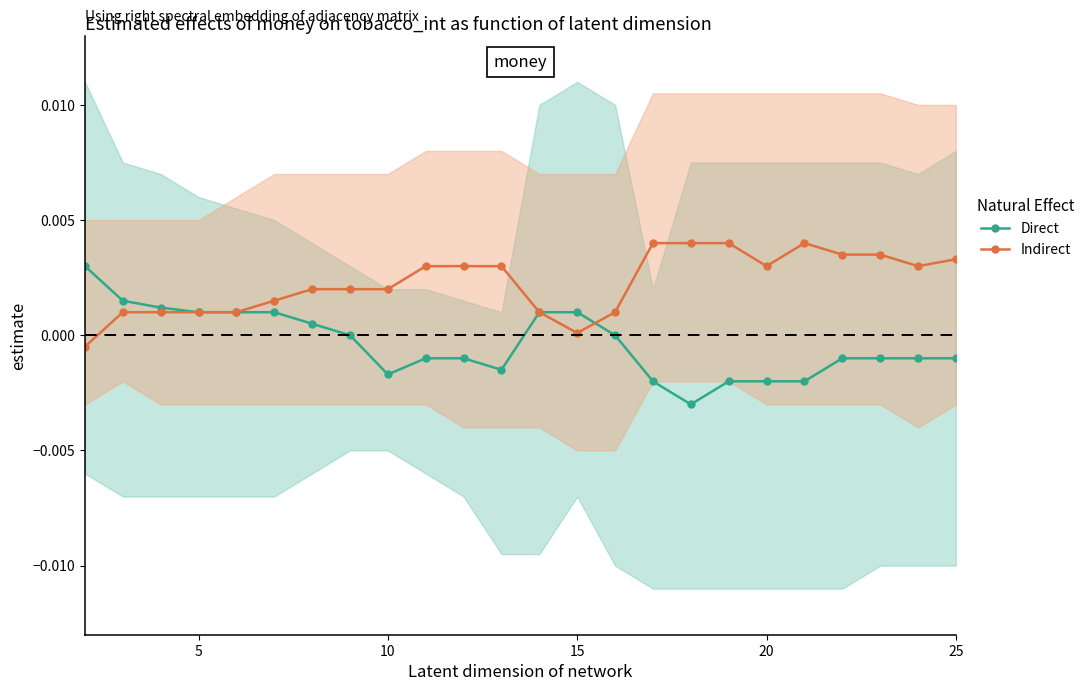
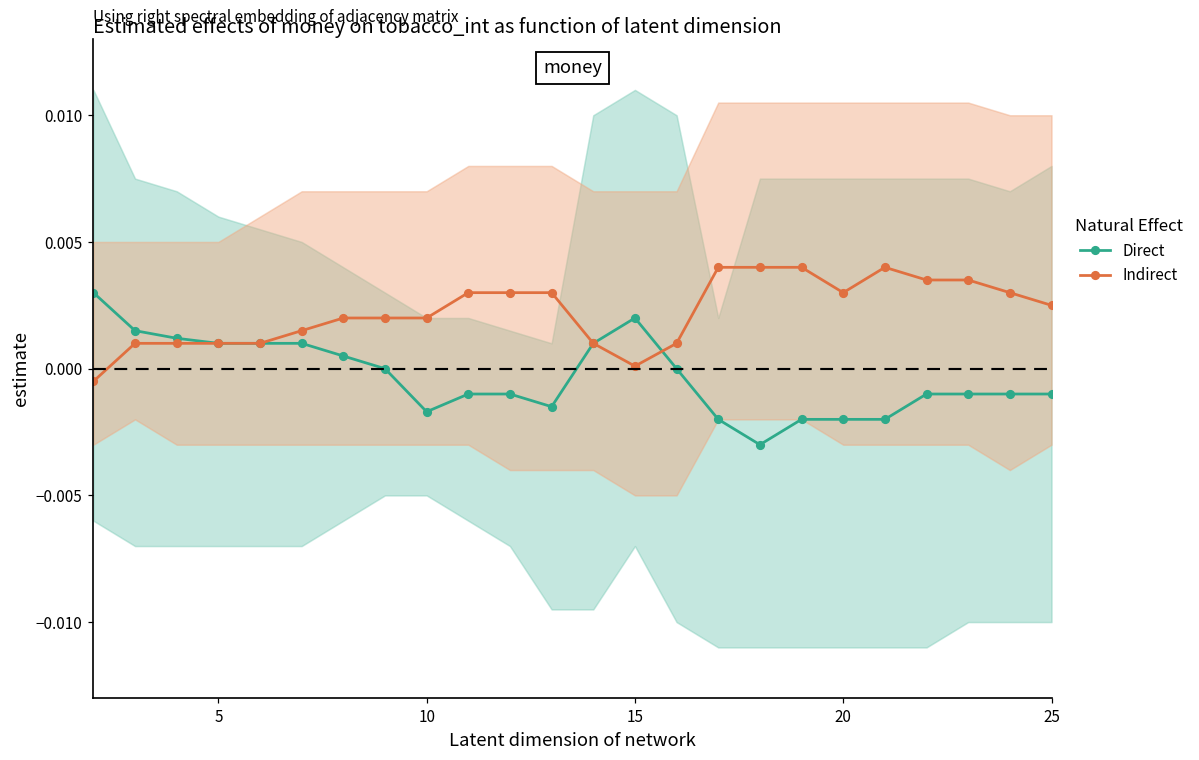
Direct, 15: 0.001 -> 0.002
Indirect, 25: 0.0033 -> 0.0025
